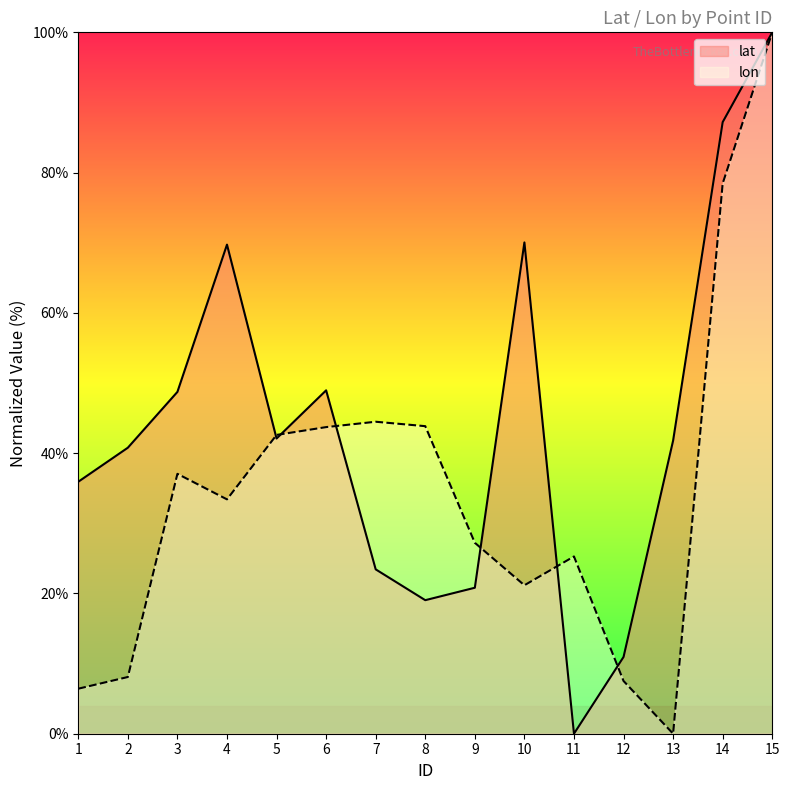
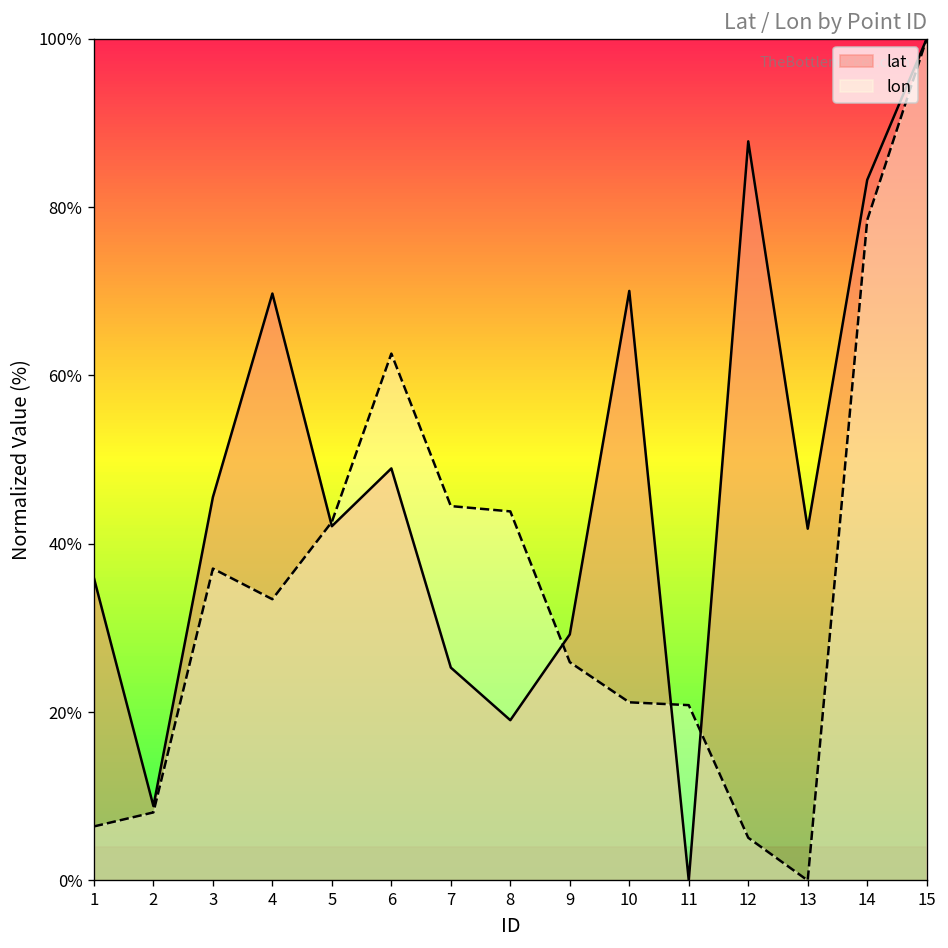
lat, 2: 41% -> 9%
lat, 3: 49% -> 46%
lon, 6: 44% -> 63%
lat, 7: 23% -> 25%
lat, 9: 21% -> 29%
lon, 9: 27% -> 26%
lon, 11: 25% -> 21%
lat, 12: 11% -> 88%
lon, 12: 8% -> 5%
lat, 14: 87% -> 83%
